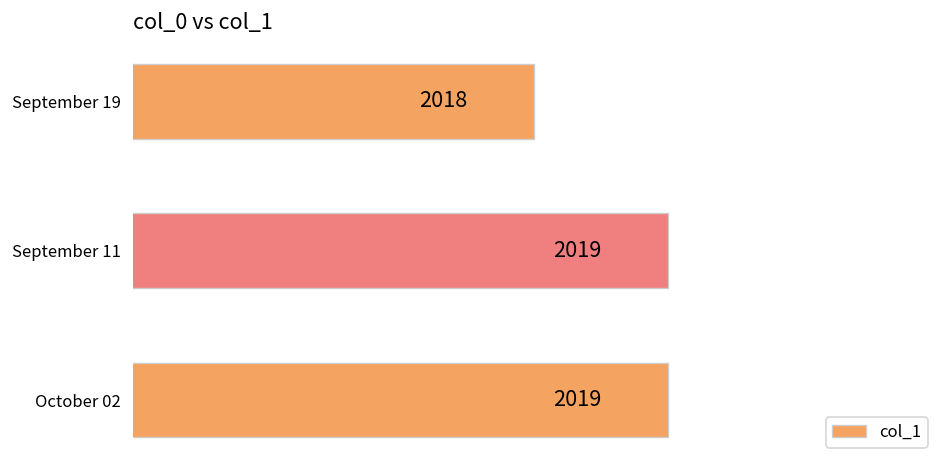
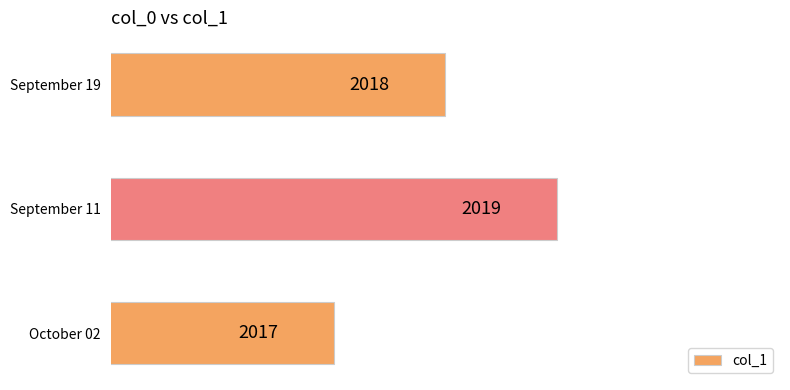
October 02: 2019 -> 2017
